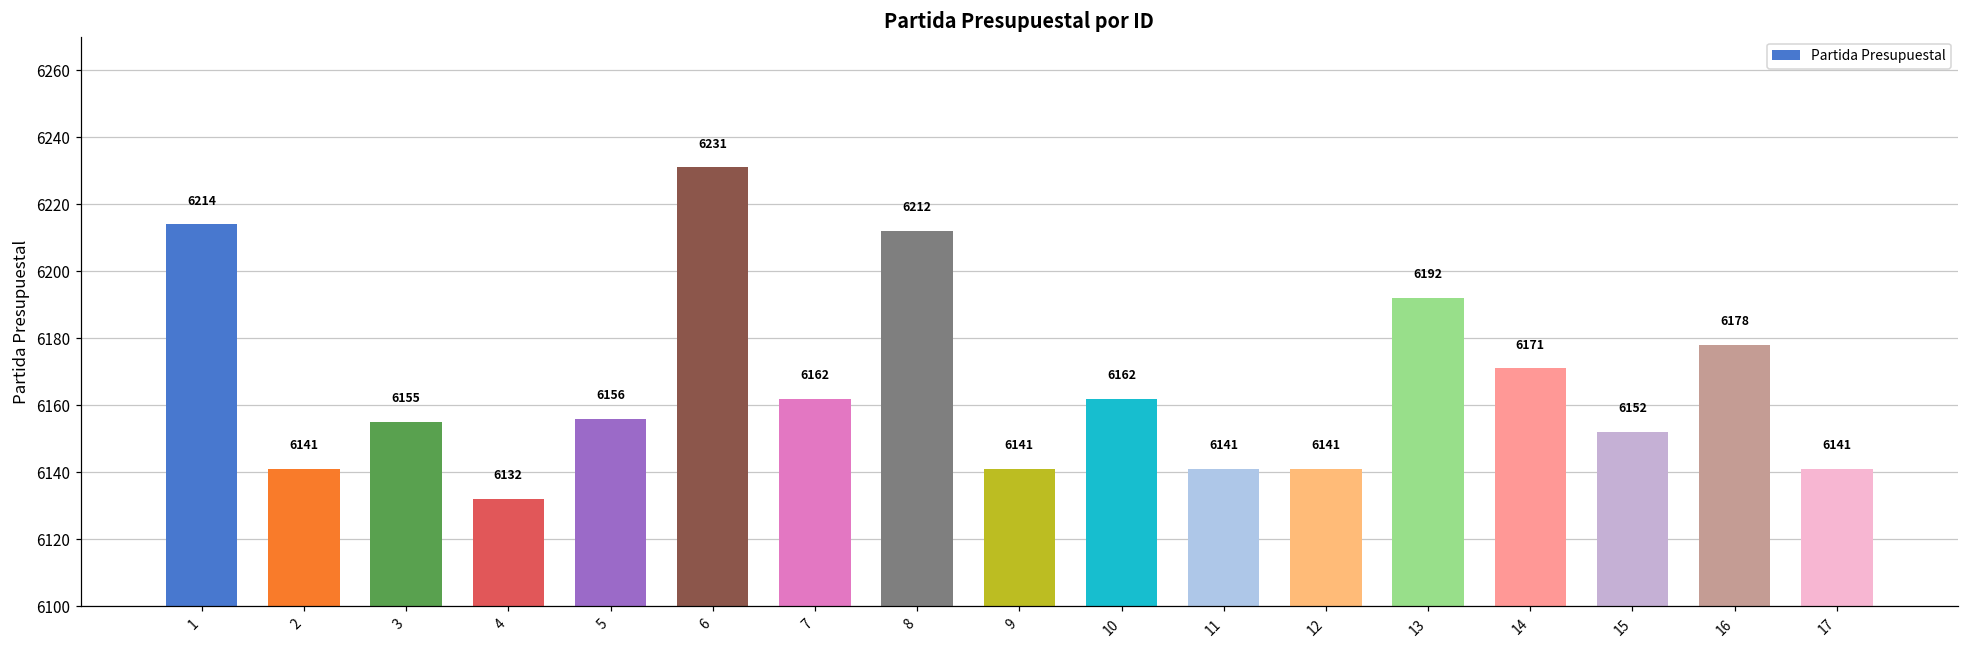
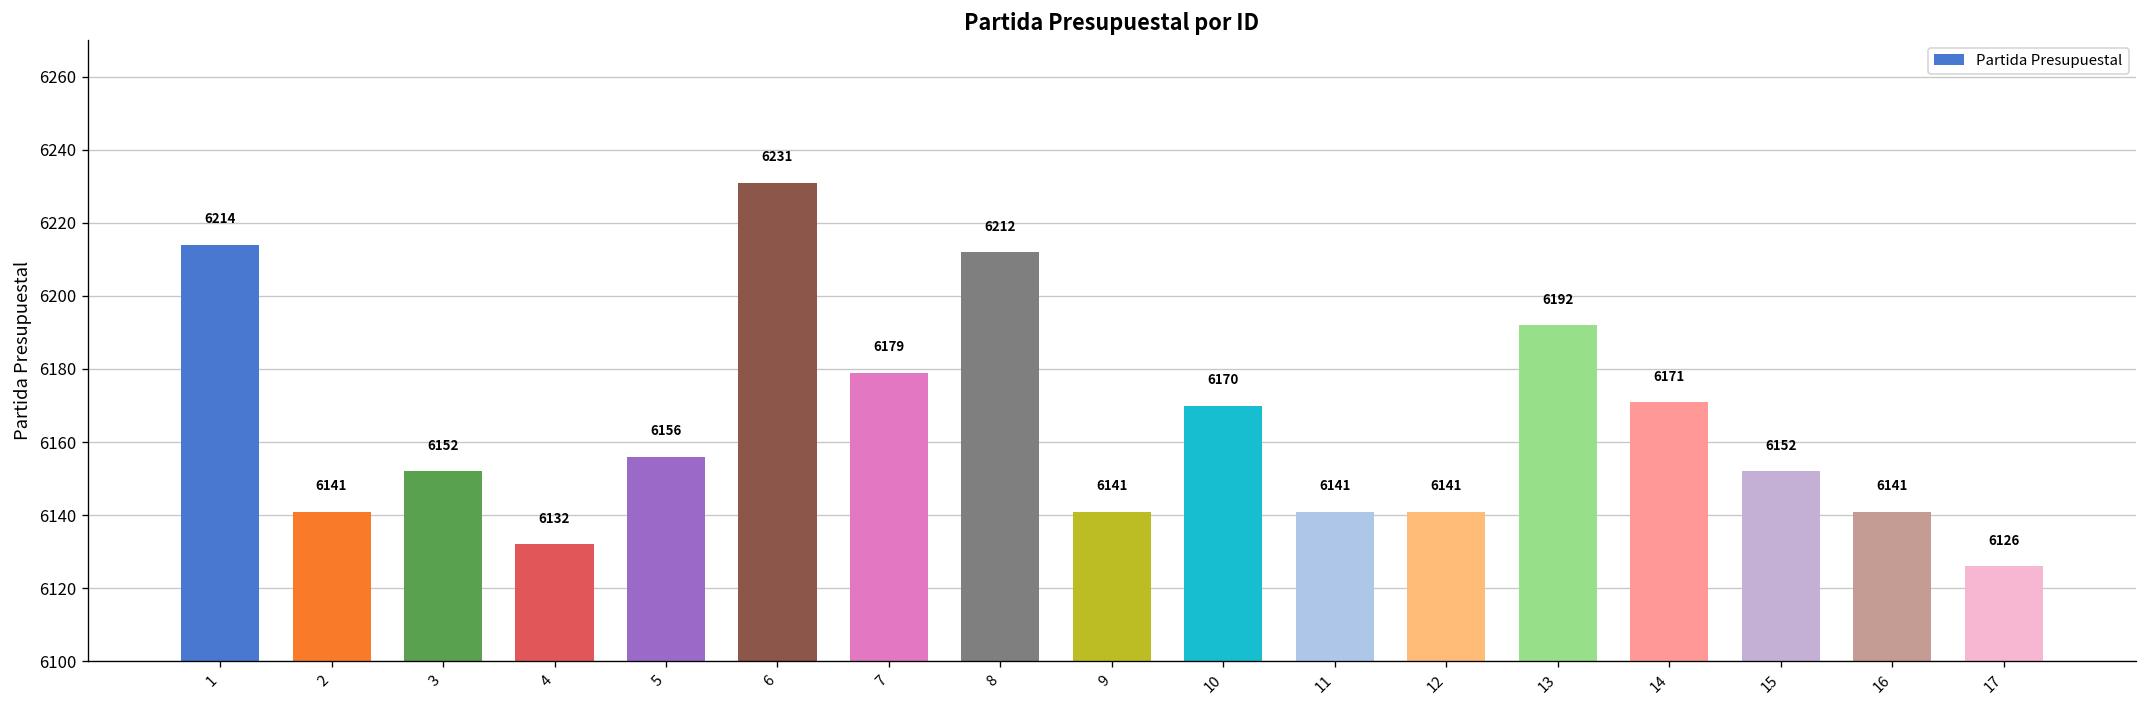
3: 6155 -> 6152
7: 6162 -> 6179
10: 6162 -> 6170
16: 6178 -> 6141
17: 6141 -> 6126
